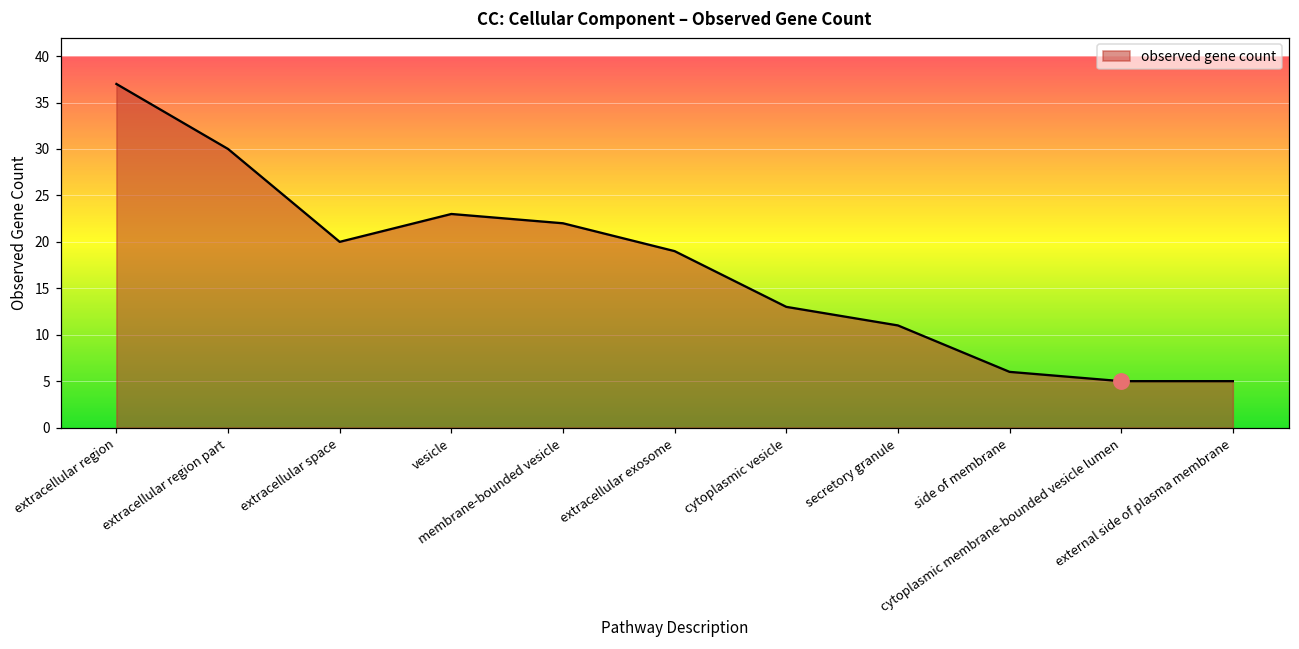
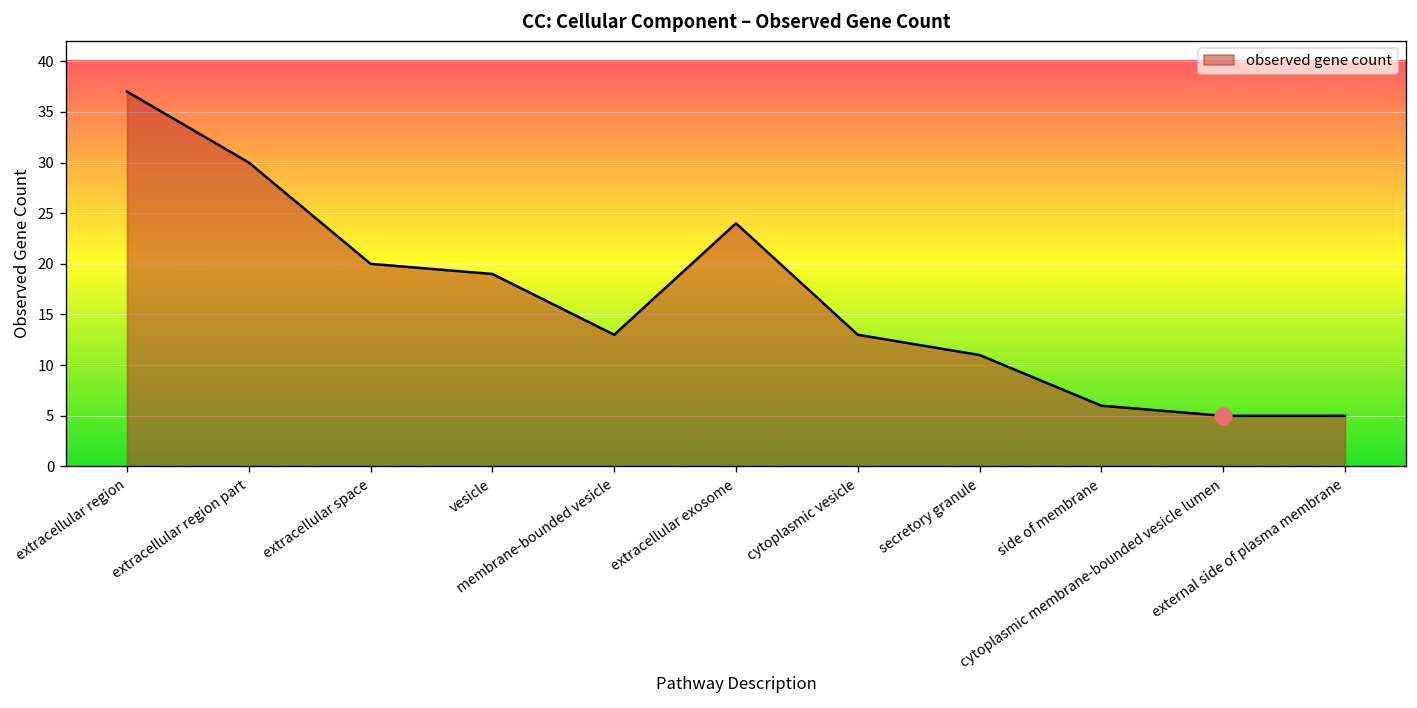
observed gene count, vesicle: 23 -> 19
observed gene count, membrane-bounded vesicle: 22 -> 13
observed gene count, extracellular exosome: 19 -> 24
